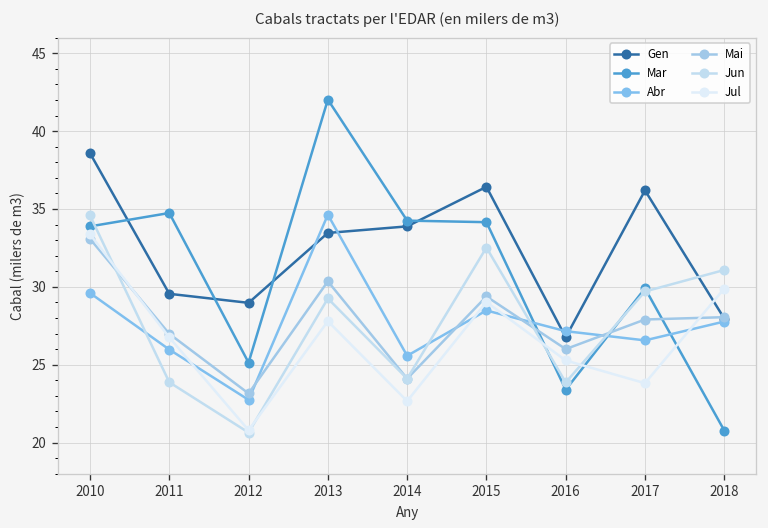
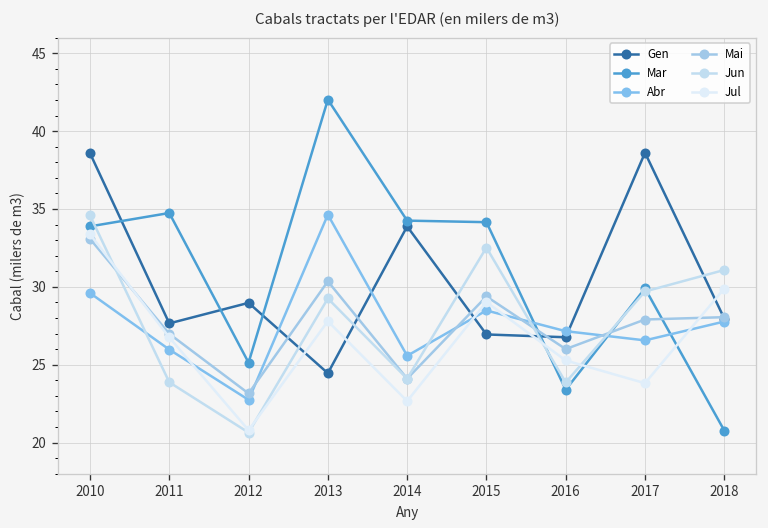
Gen, 2011: 29.6 -> 27.7
Gen, 2013: 33.5 -> 24.5
Gen, 2015: 36.4 -> 26.9
Gen, 2017: 36.2 -> 38.6
